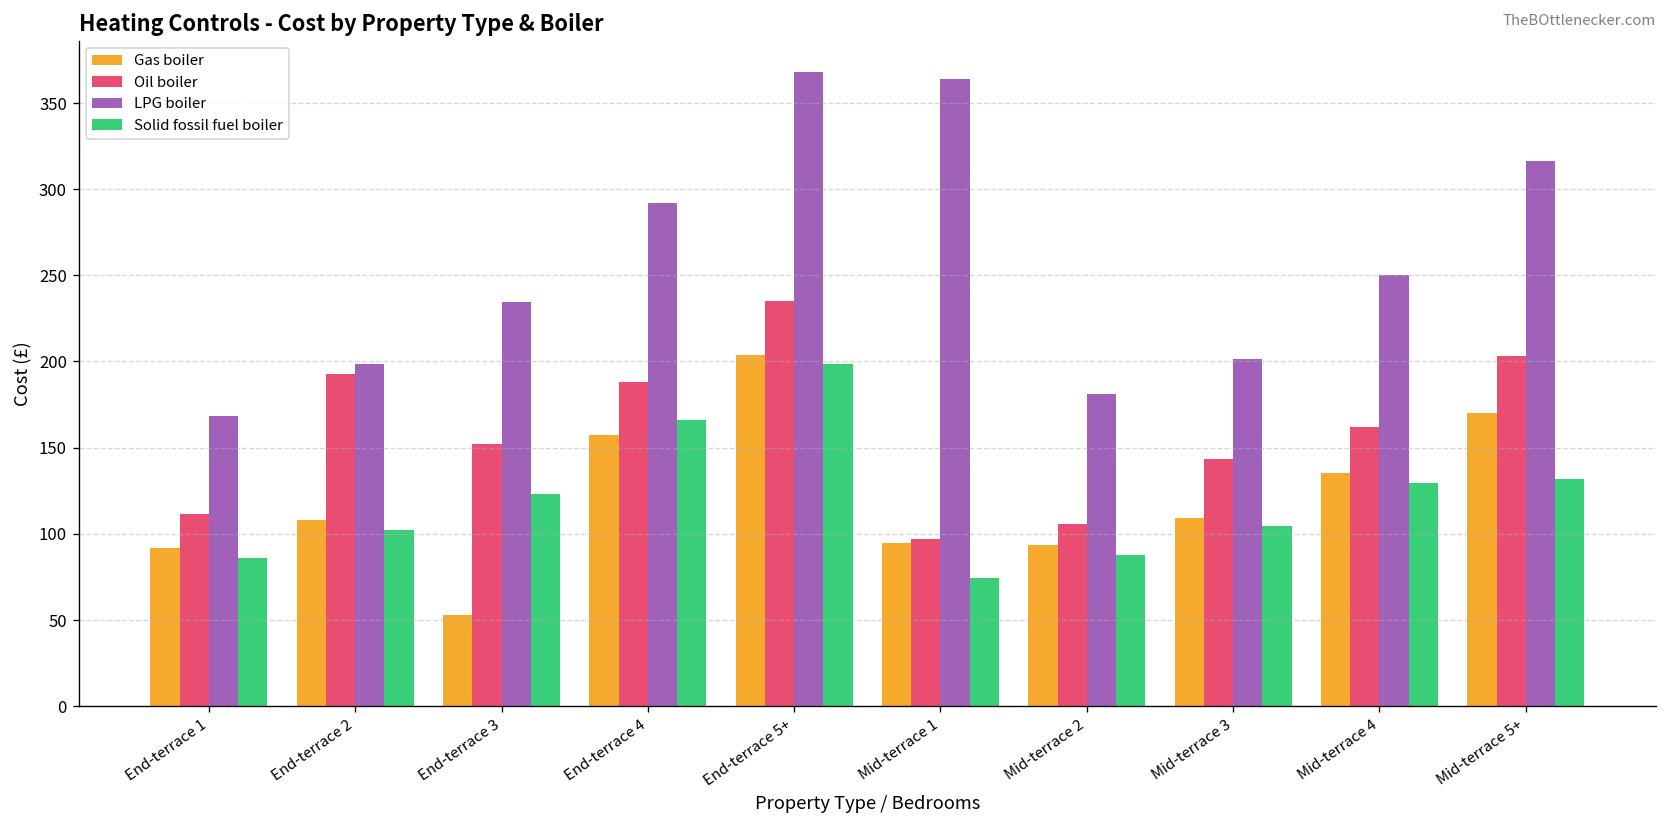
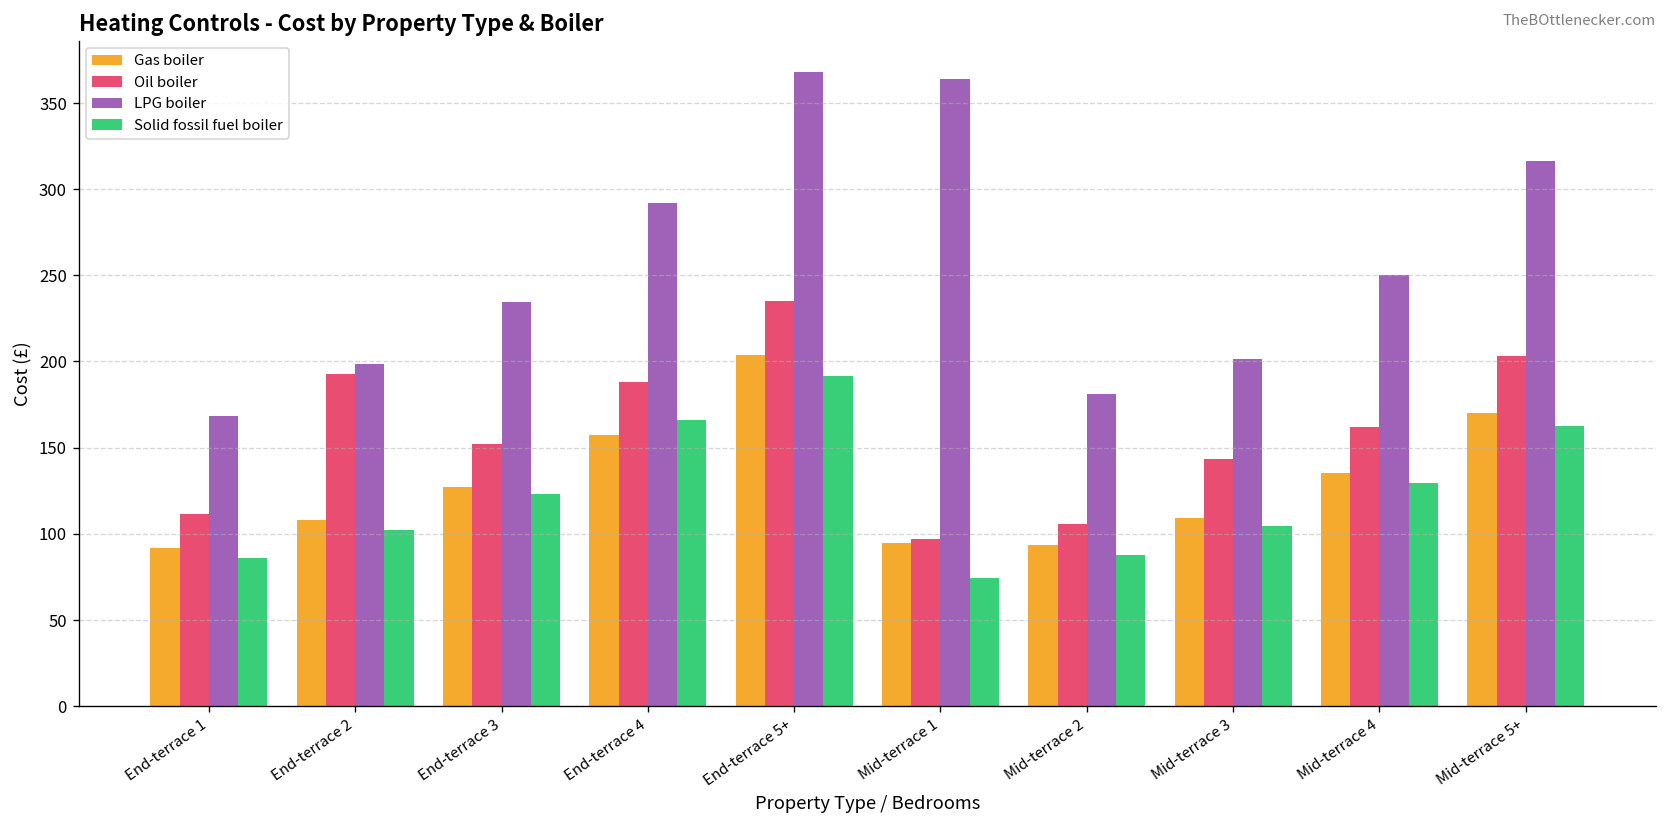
Gas boiler, End-terrace 3: 53 -> 127
Solid fossil fuel boiler, End-terrace 5+: 198 -> 192
Solid fossil fuel boiler, Mid-terrace 5+: 132 -> 163
